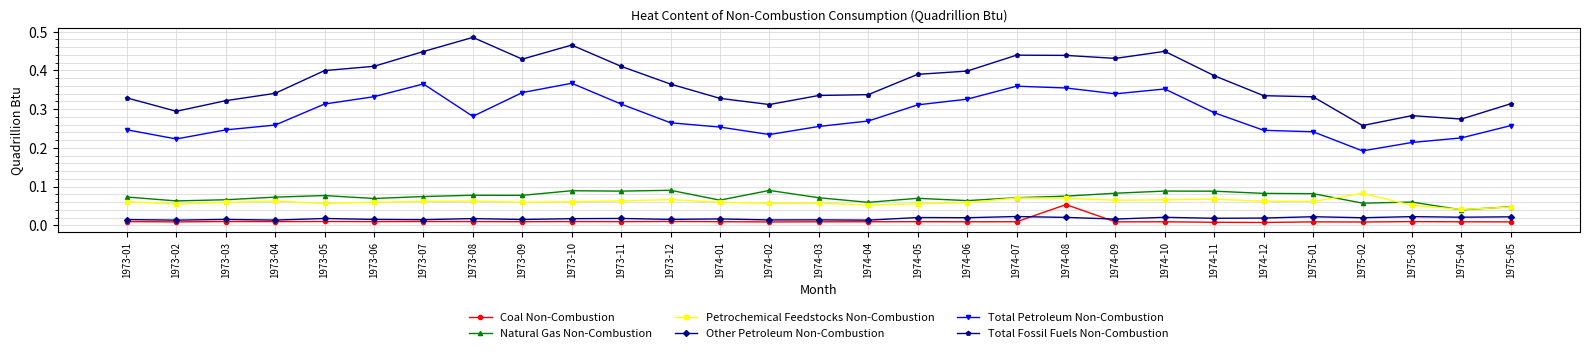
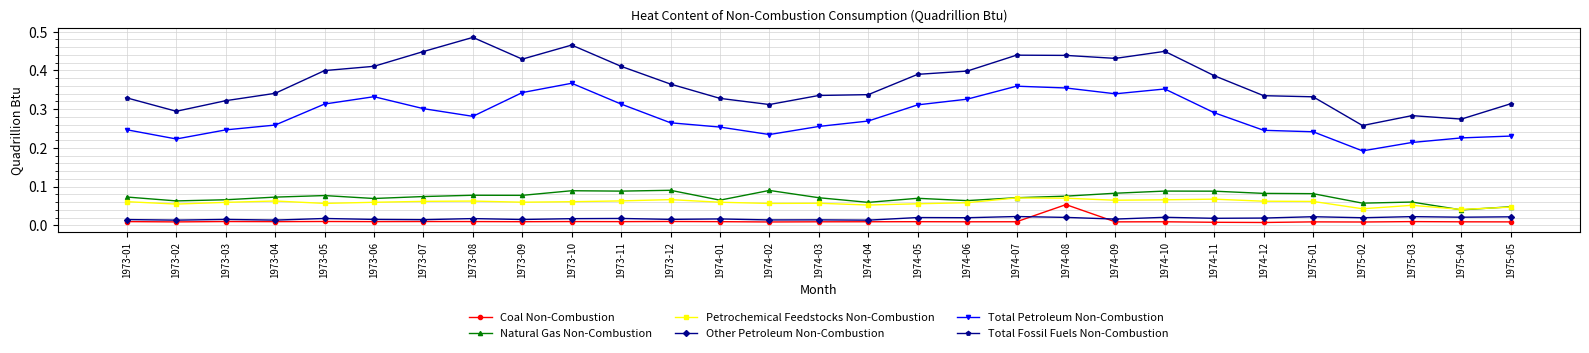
Total Petroleum Non-Combustion, 1973-07: 0.36 -> 0.30
Petrochemical Feedstocks Non-Combustion, 1975-02: 0.08 -> 0.04
Total Petroleum Non-Combustion, 1975-05: 0.26 -> 0.23
